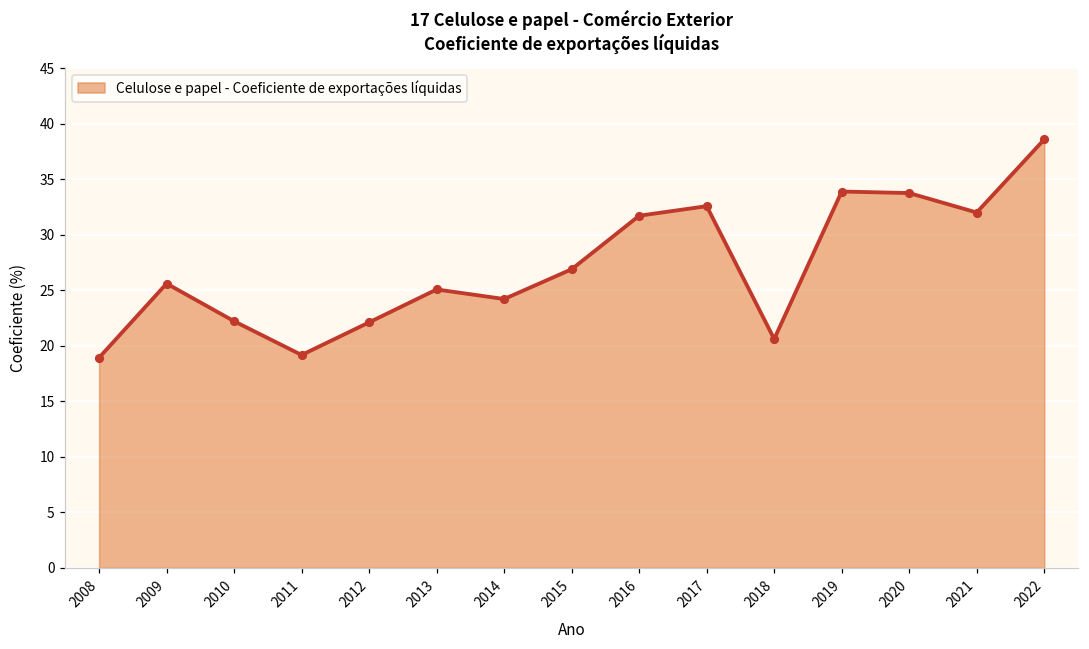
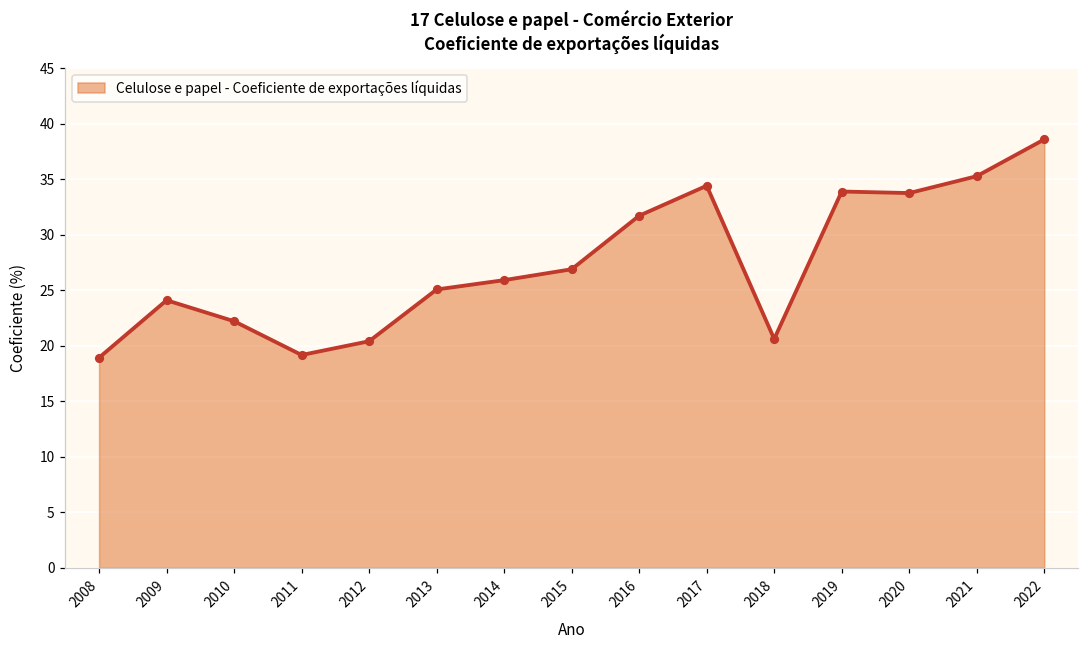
2009: 25.6 -> 24.1
2012: 22.1 -> 20.4
2014: 24.2 -> 25.9
2017: 32.6 -> 34.4
2021: 32.0 -> 35.3
